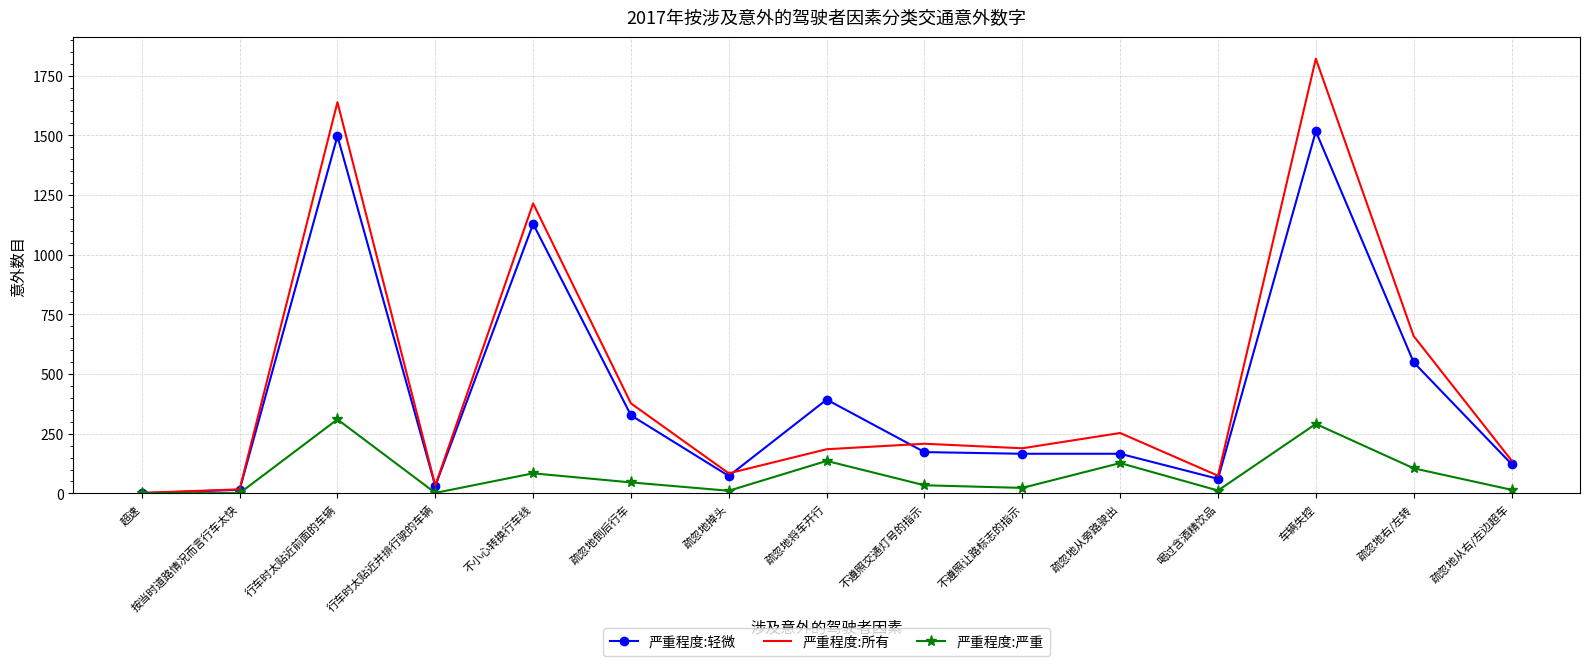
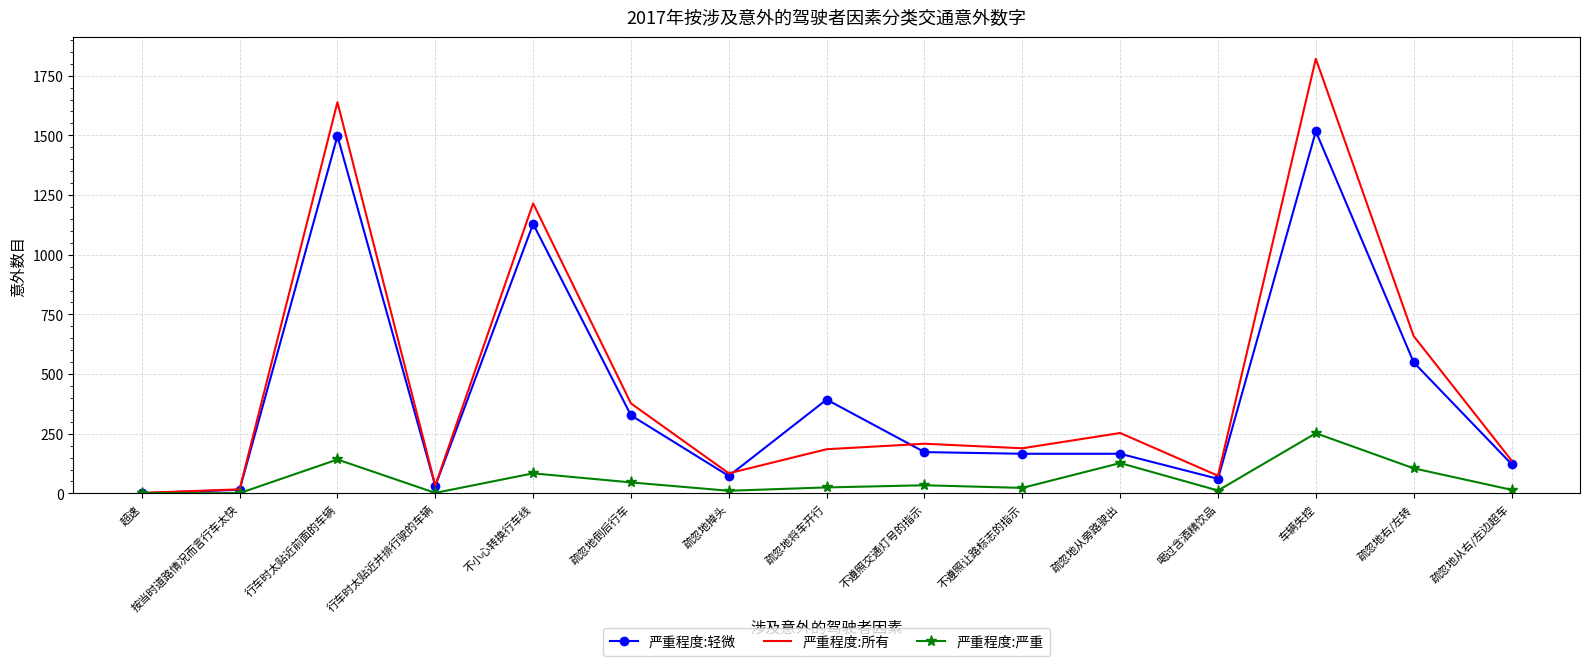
严重程度:严重, 行车时太贴近前面的车辆: 310 -> 140
严重程度:严重, 疏忽地将车开行: 140 -> 30
严重程度:严重, 车辆失控: 290 -> 250
